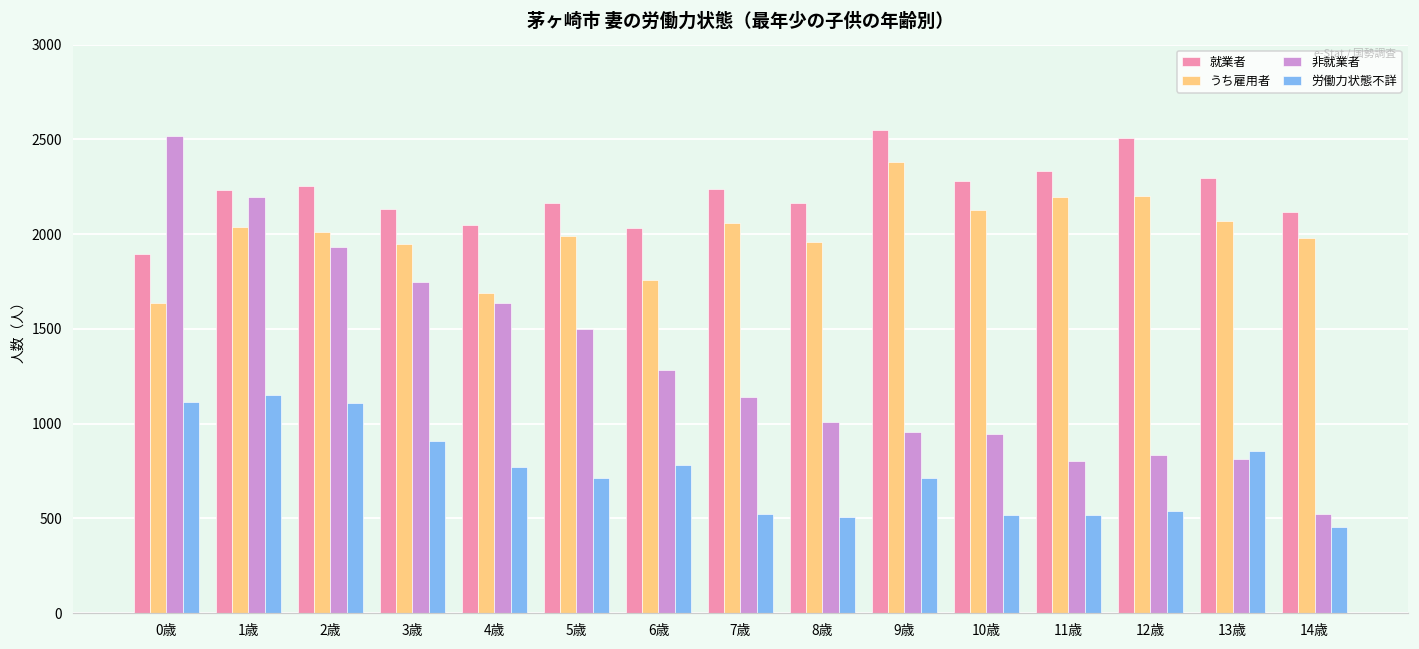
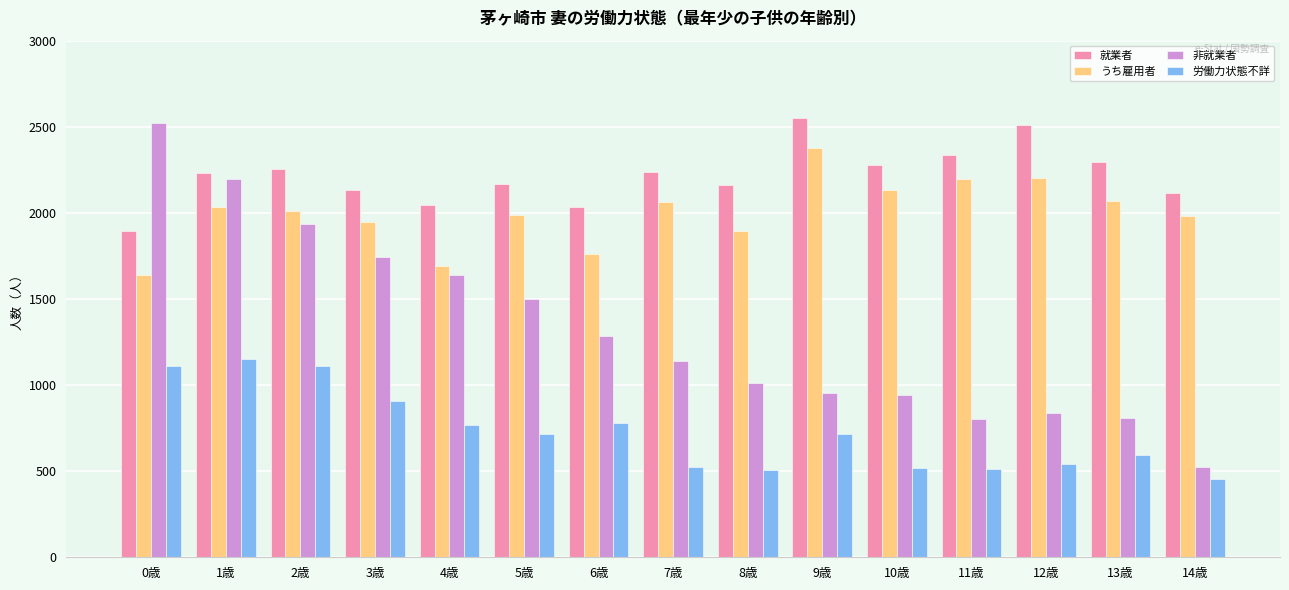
うち雇用者, 8歳: 1960 -> 1890
労働力状態不詳, 13歳: 860 -> 590
